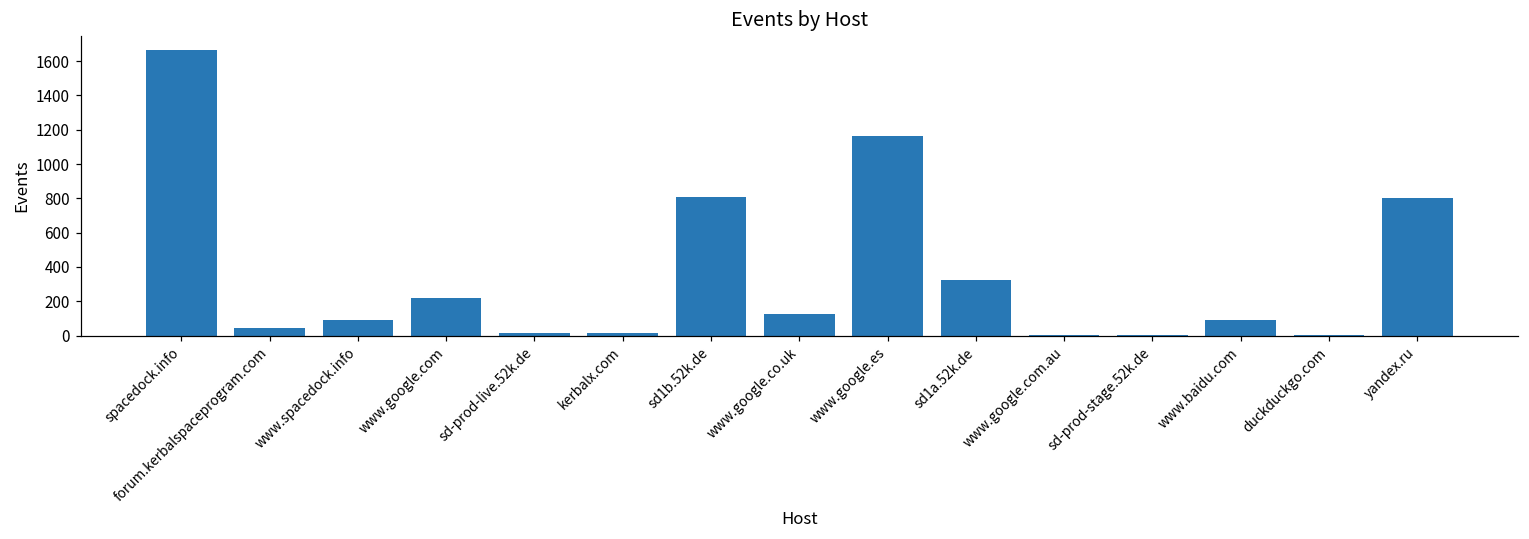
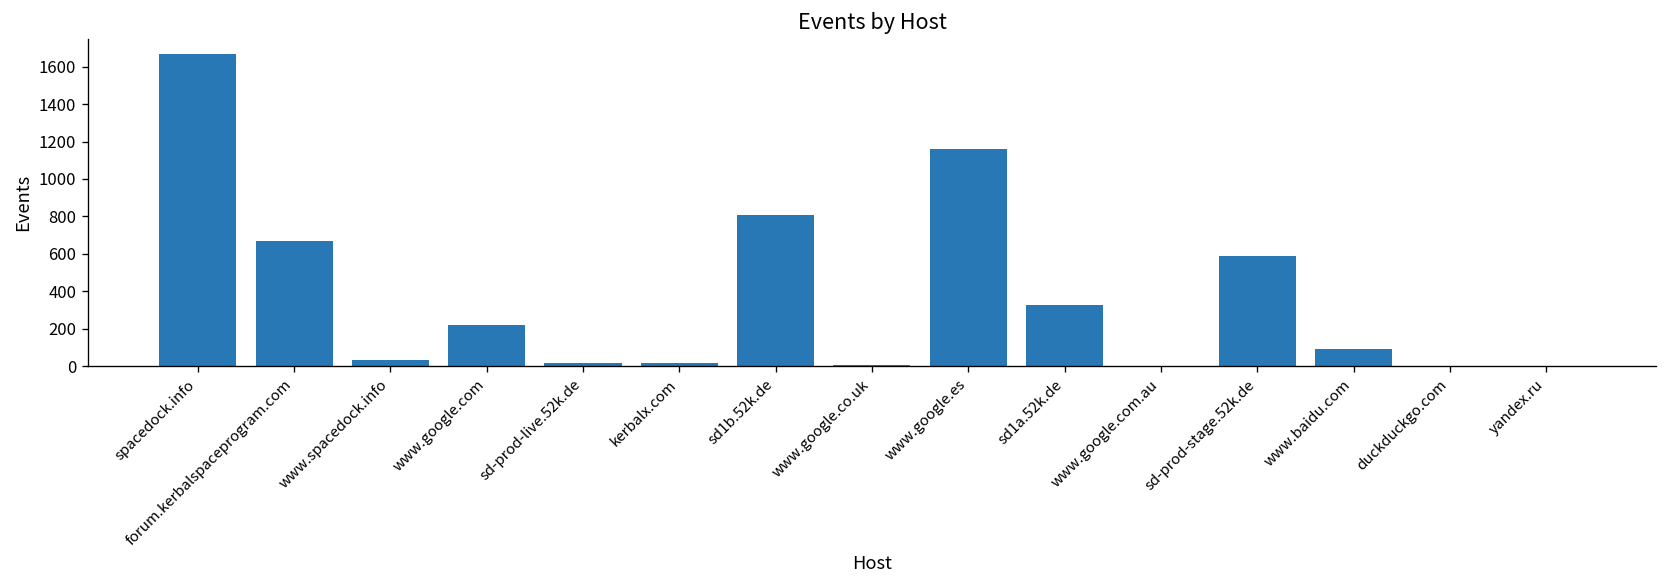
forum.kerbalspaceprogram.com: 50 -> 670
www.spacedock.info: 90 -> 30
www.google.co.uk: 130 -> 0
sd-prod-stage.52k.de: 0 -> 590
yandex.ru: 810 -> 0
